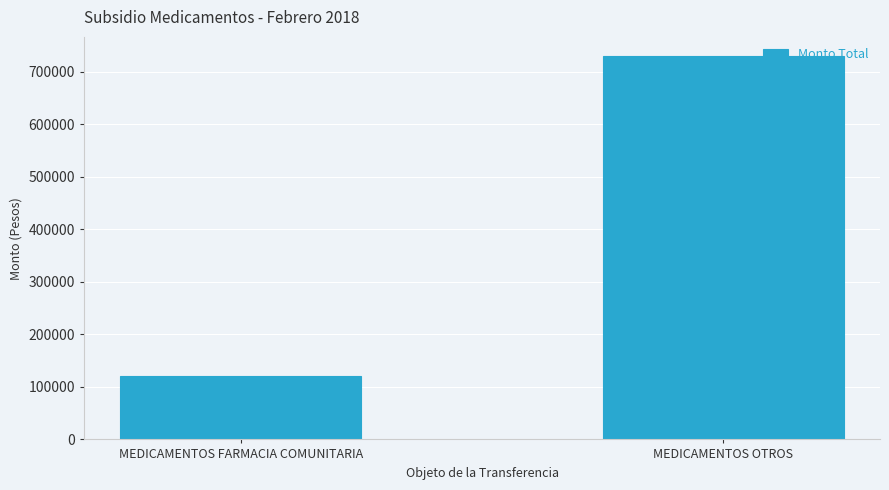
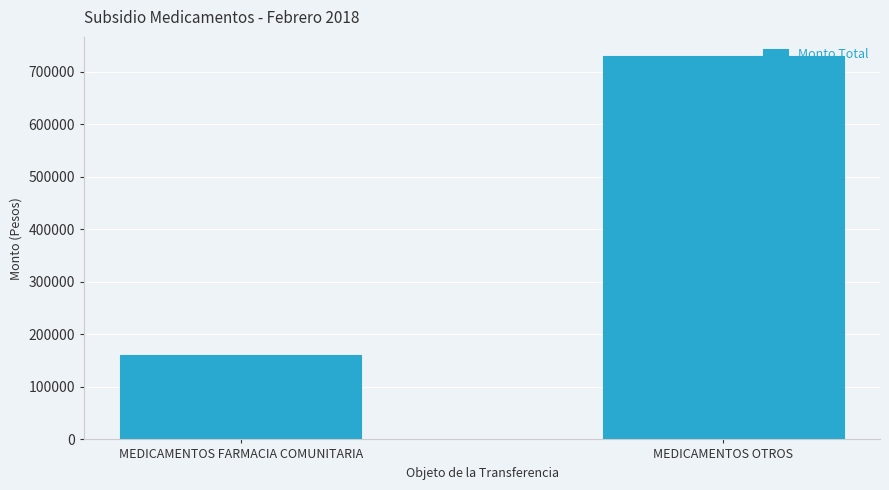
MEDICAMENTOS FARMACIA COMUNITARIA: 120000 -> 160000
